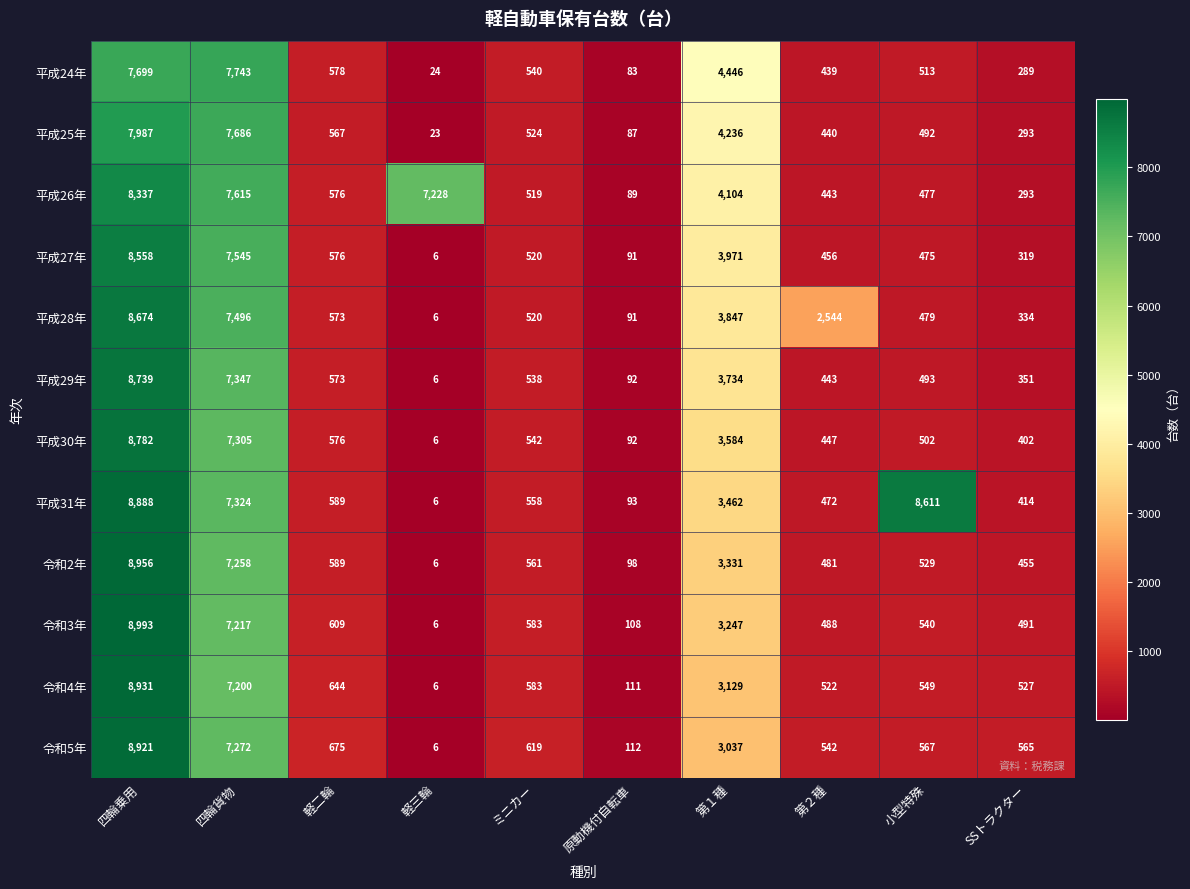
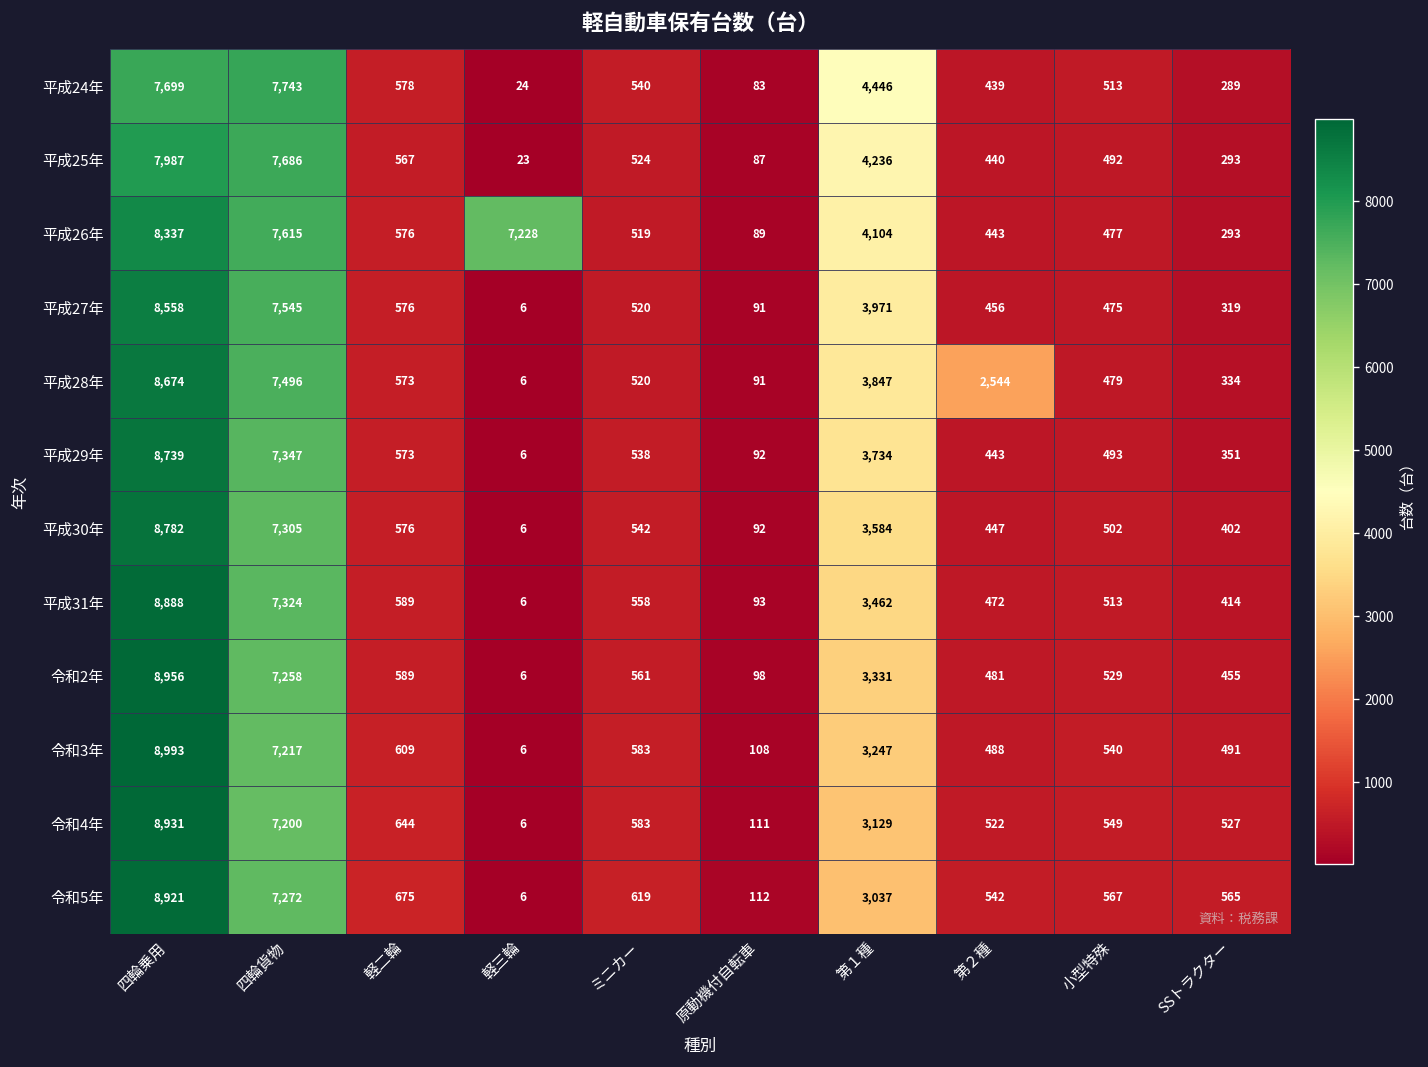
平成31年, 小型特殊: 8,611 -> 513
